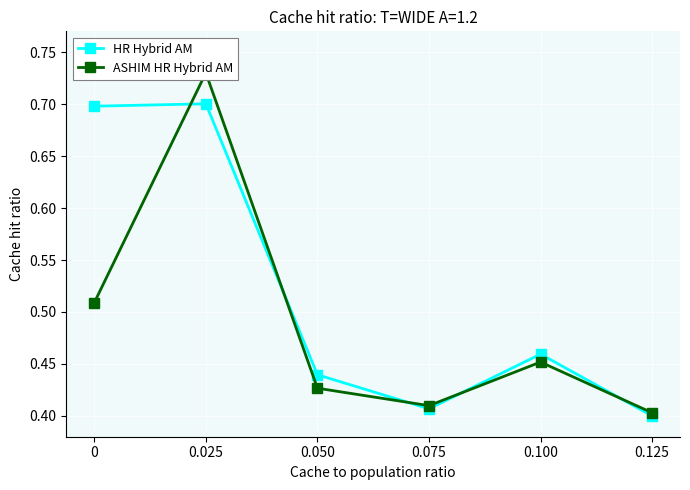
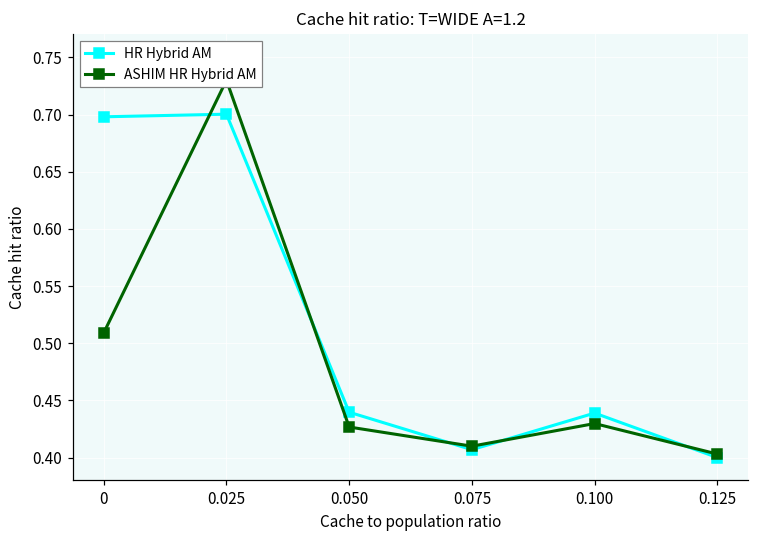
HR Hybrid AM, 0.100: 0.459 -> 0.439
ASHIM HR Hybrid AM, 0.100: 0.452 -> 0.430
